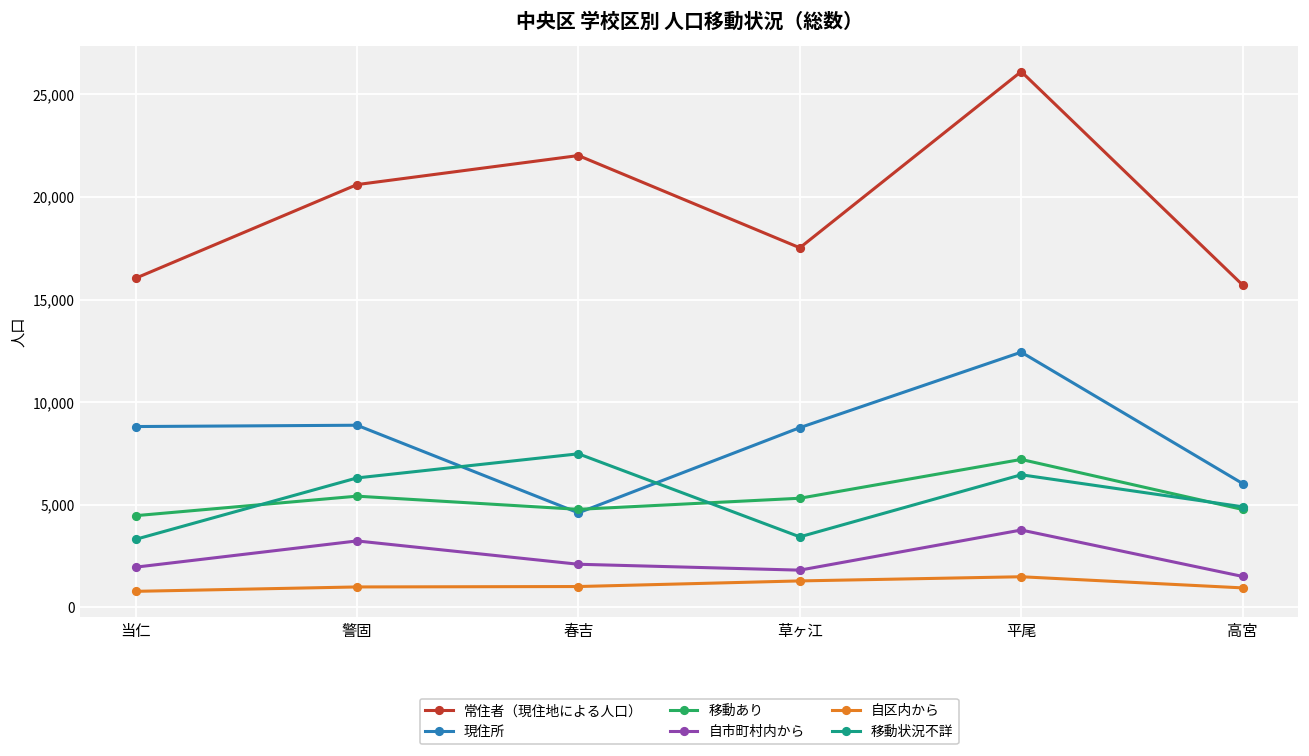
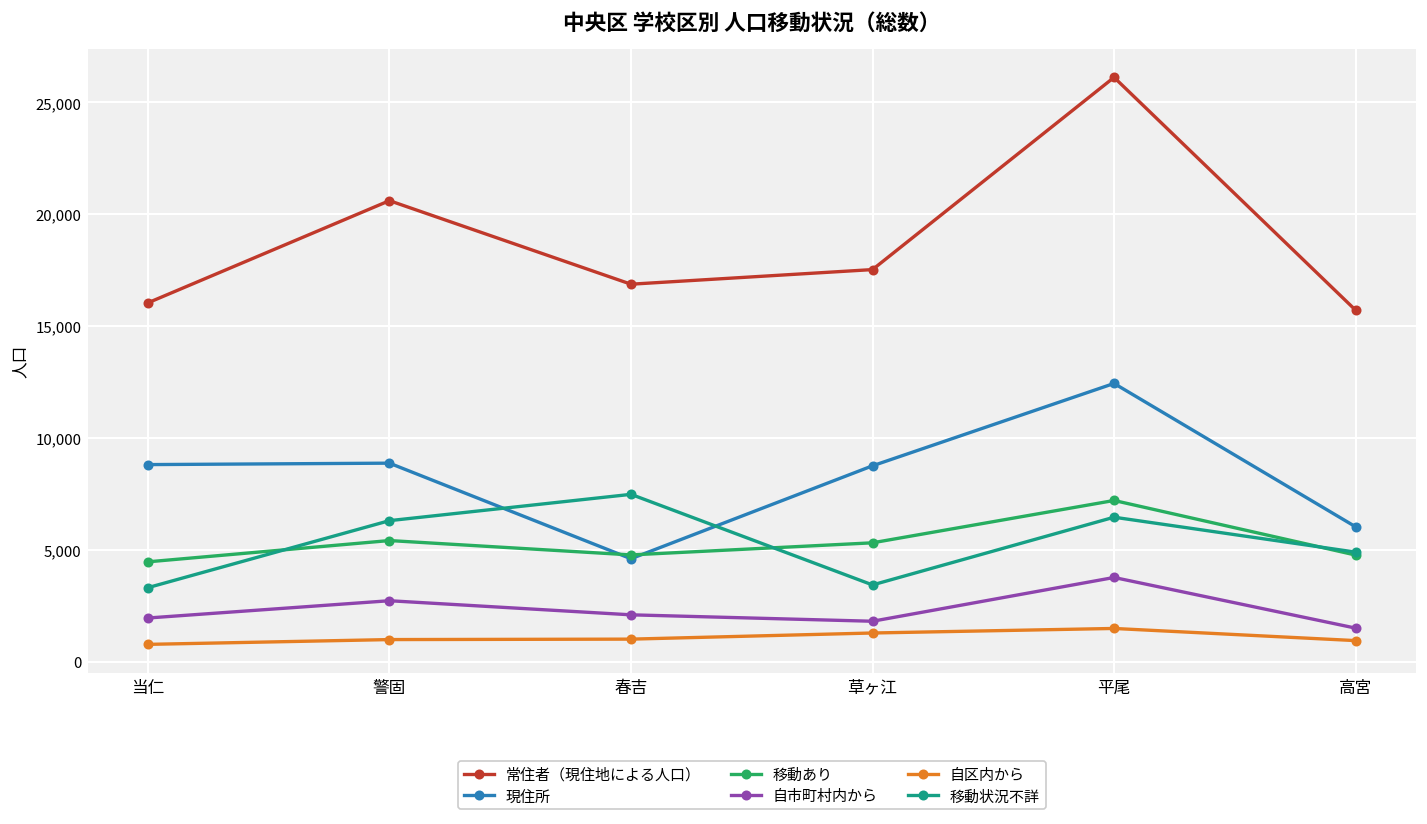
自市町村内から, 警固: 3,200 -> 2,700
常住者（現住地による人口）, 春吉: 22,000 -> 16,900
